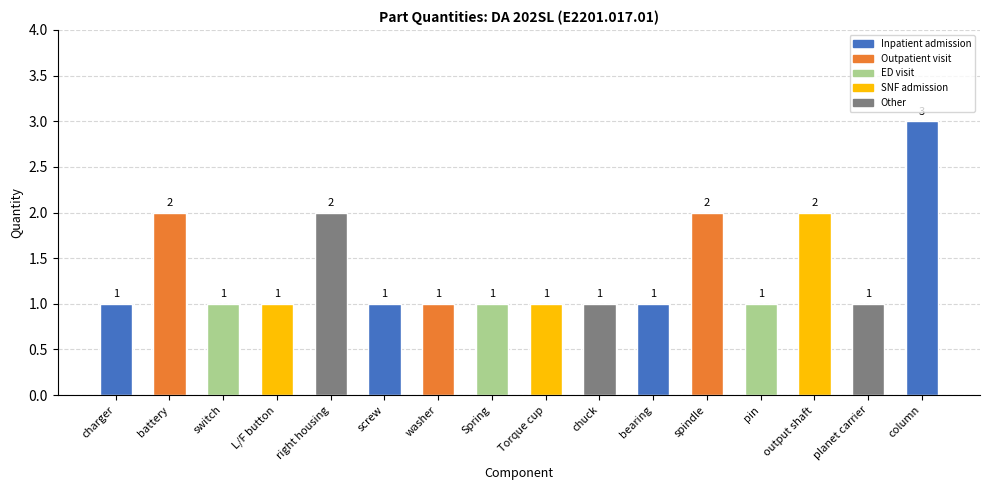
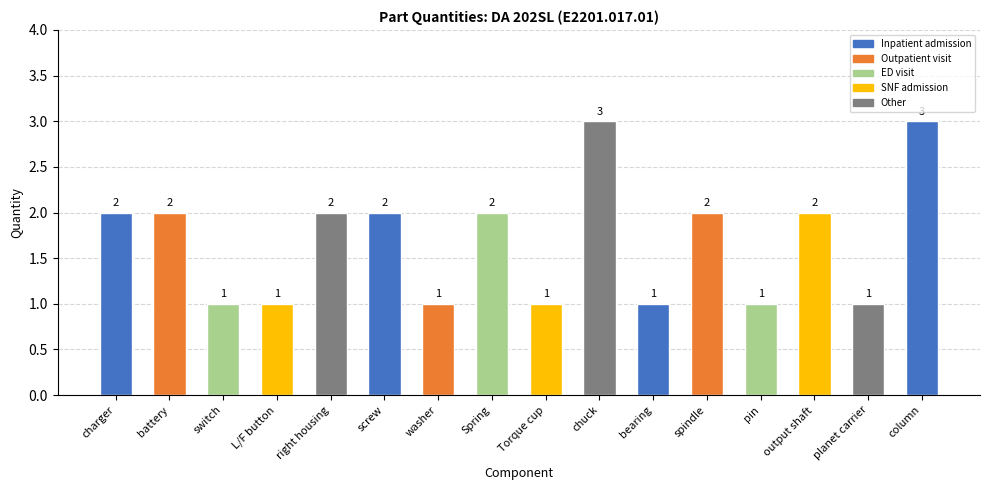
charger: 1 -> 2
screw: 1 -> 2
Spring: 1 -> 2
chuck: 1 -> 3
